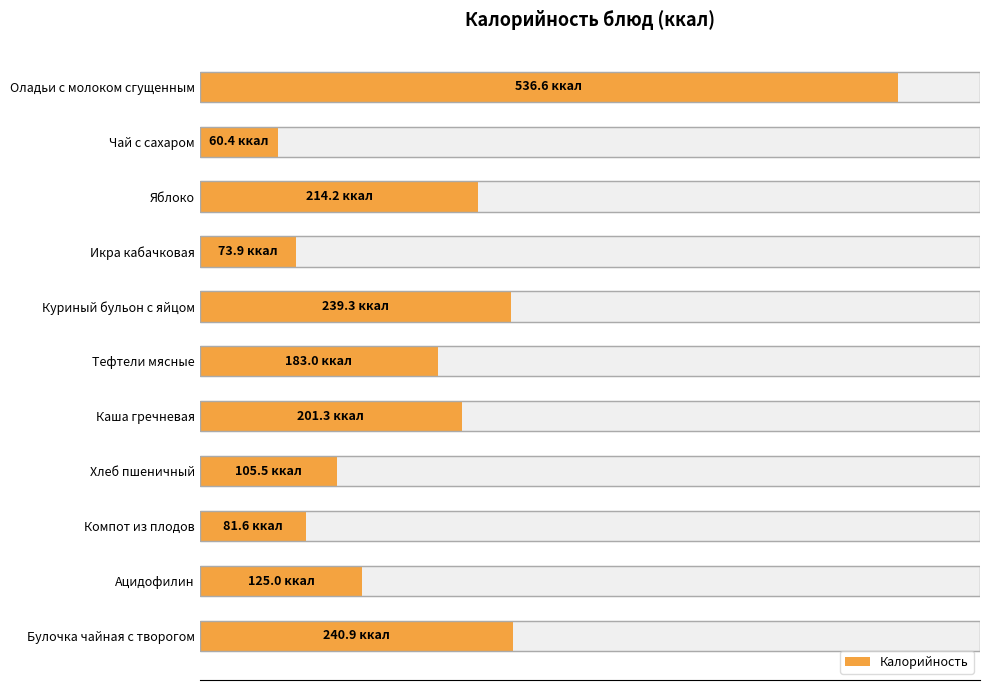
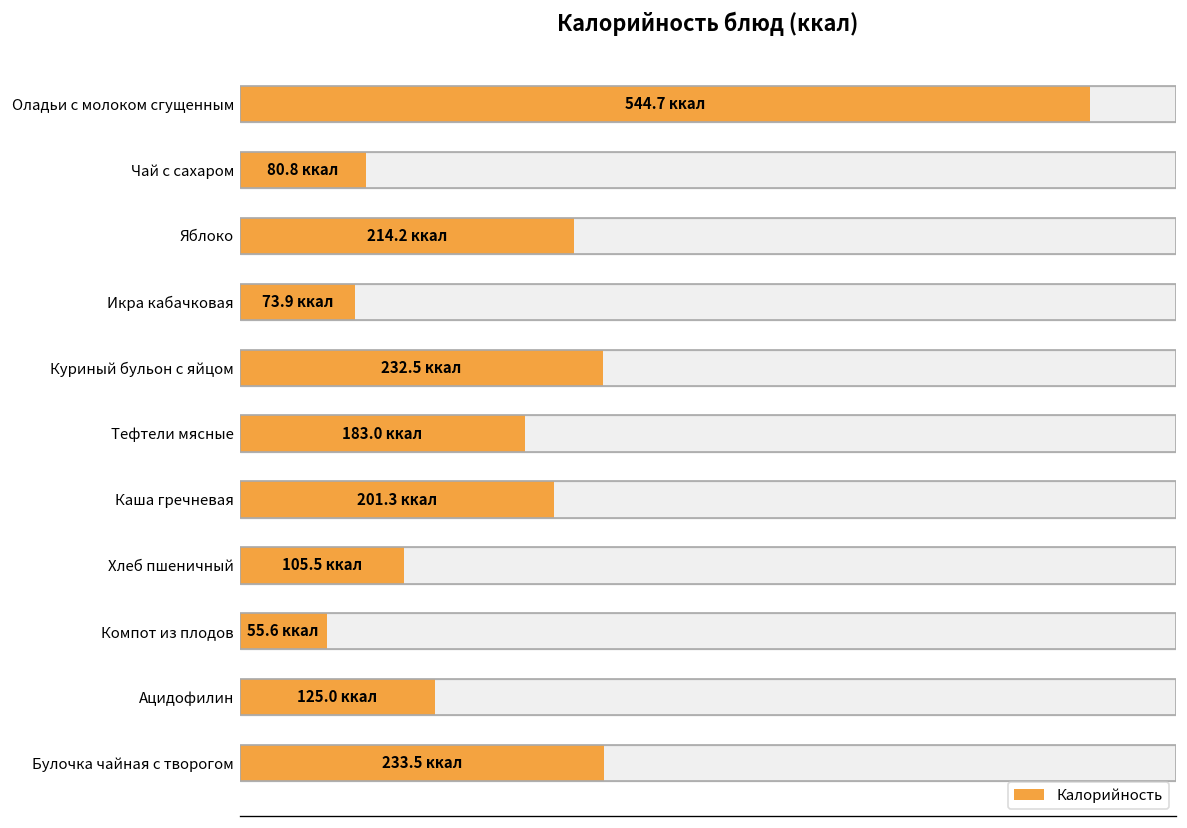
Калорийность, Оладьи с молоком сгущенным: 536.6 -> 544.7
Калорийность, Чай с сахаром: 60.4 -> 80.8
Калорийность, Куриный бульон с яйцом: 239.3 -> 232.5
Калорийность, Компот из плодов: 81.6 -> 55.6
Калорийность, Булочка чайная с творогом: 240.9 -> 233.5
